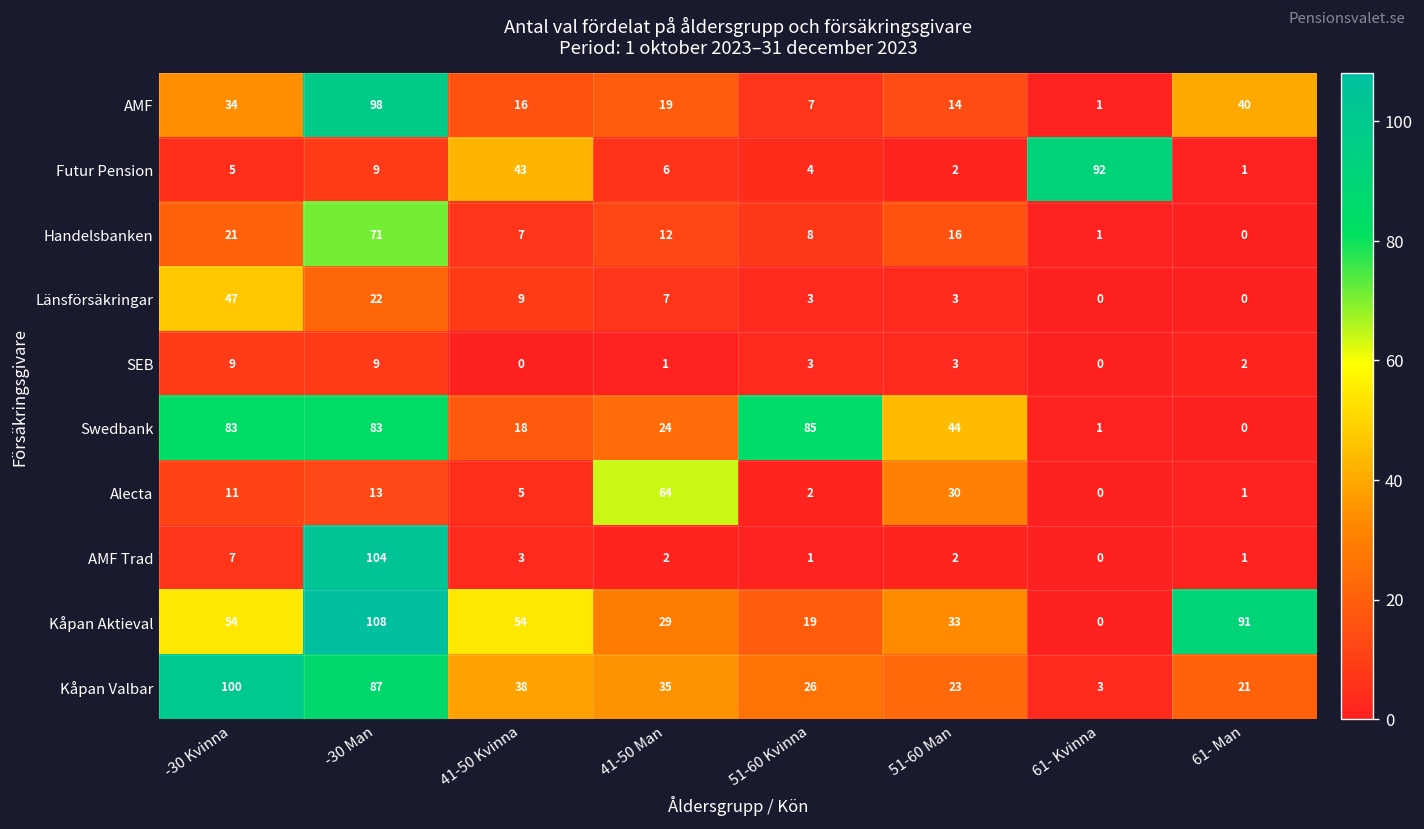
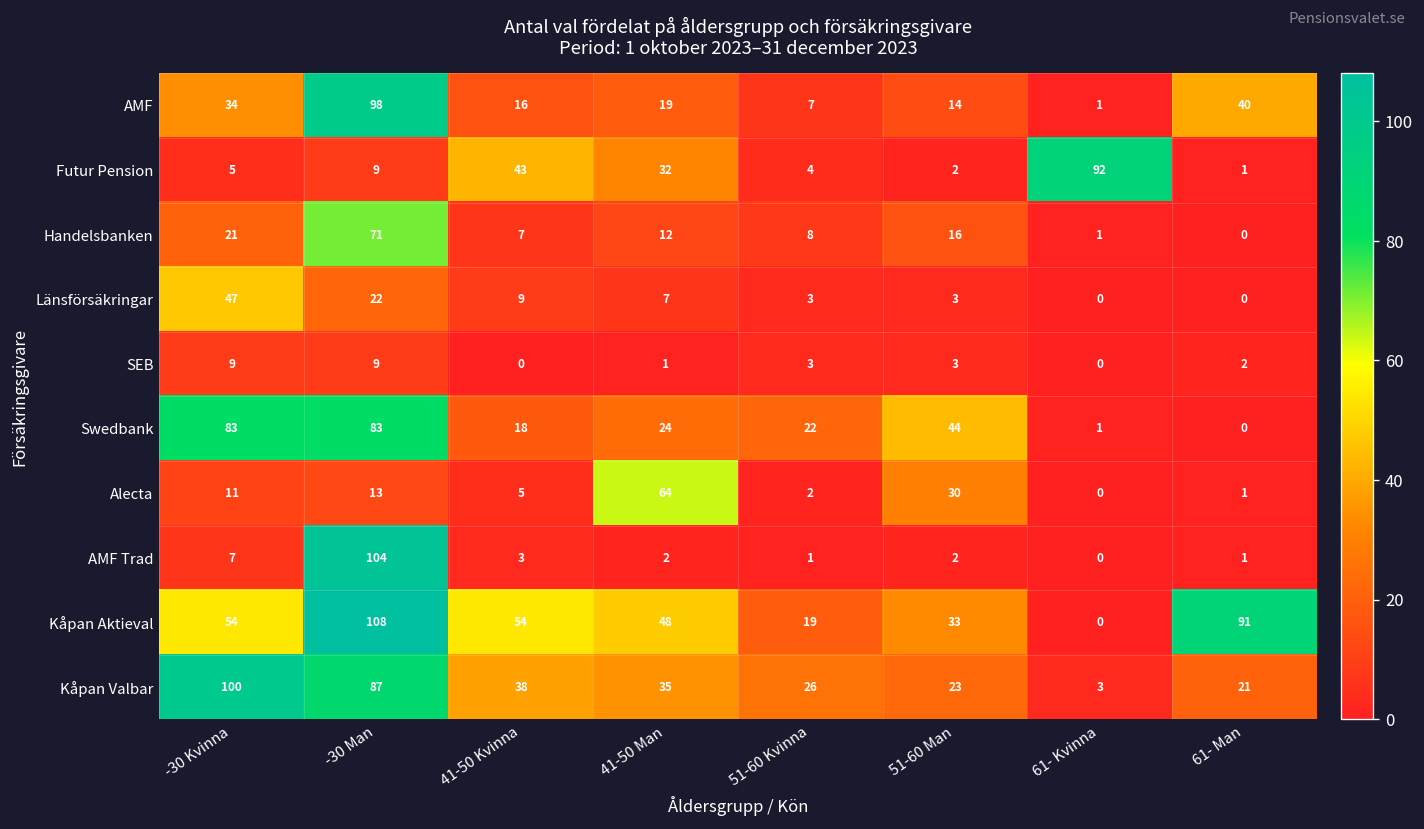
Futur Pension, 41-50 Man: 6 -> 32
Swedbank, 51-60 Kvinna: 85 -> 22
Kåpan Aktieval, 41-50 Man: 29 -> 48
